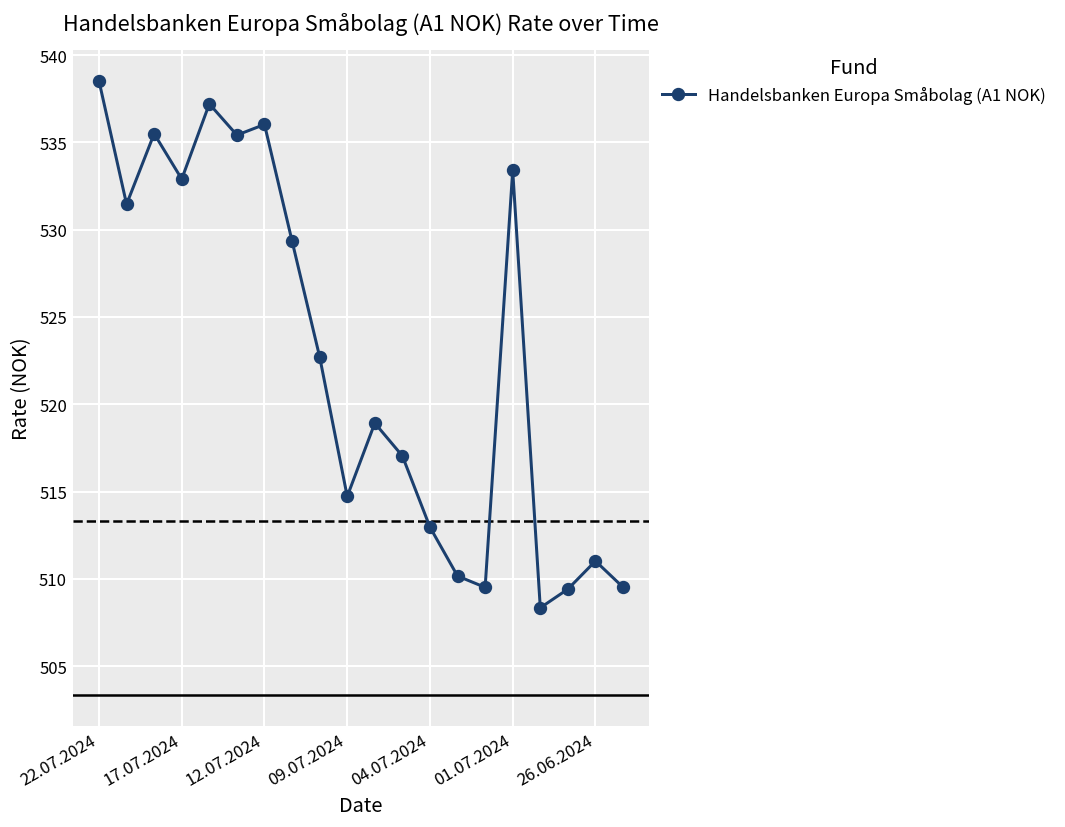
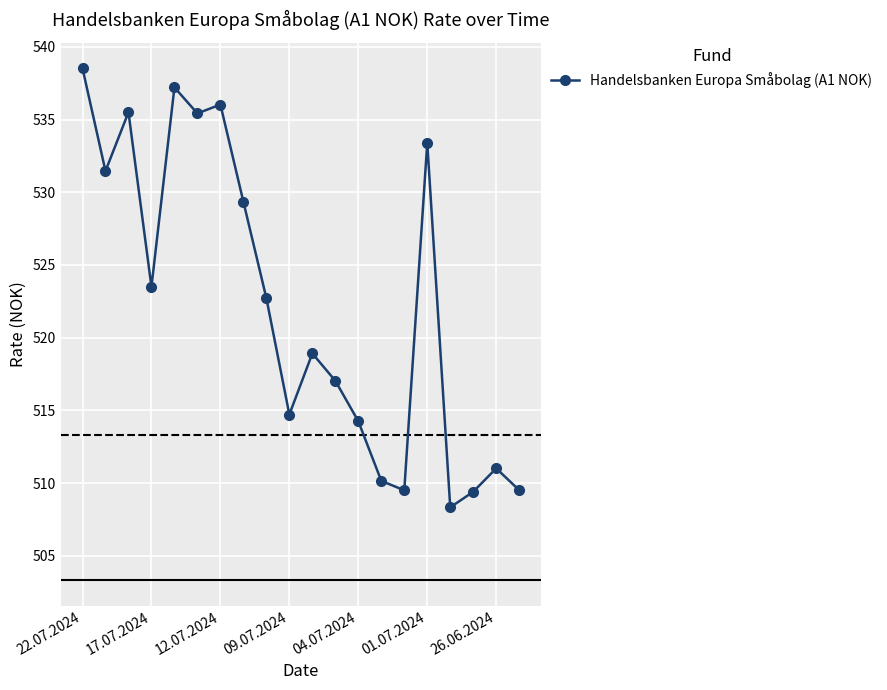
17.07.2024: 532.9 -> 523.5
04.07.2024: 513.0 -> 514.3
